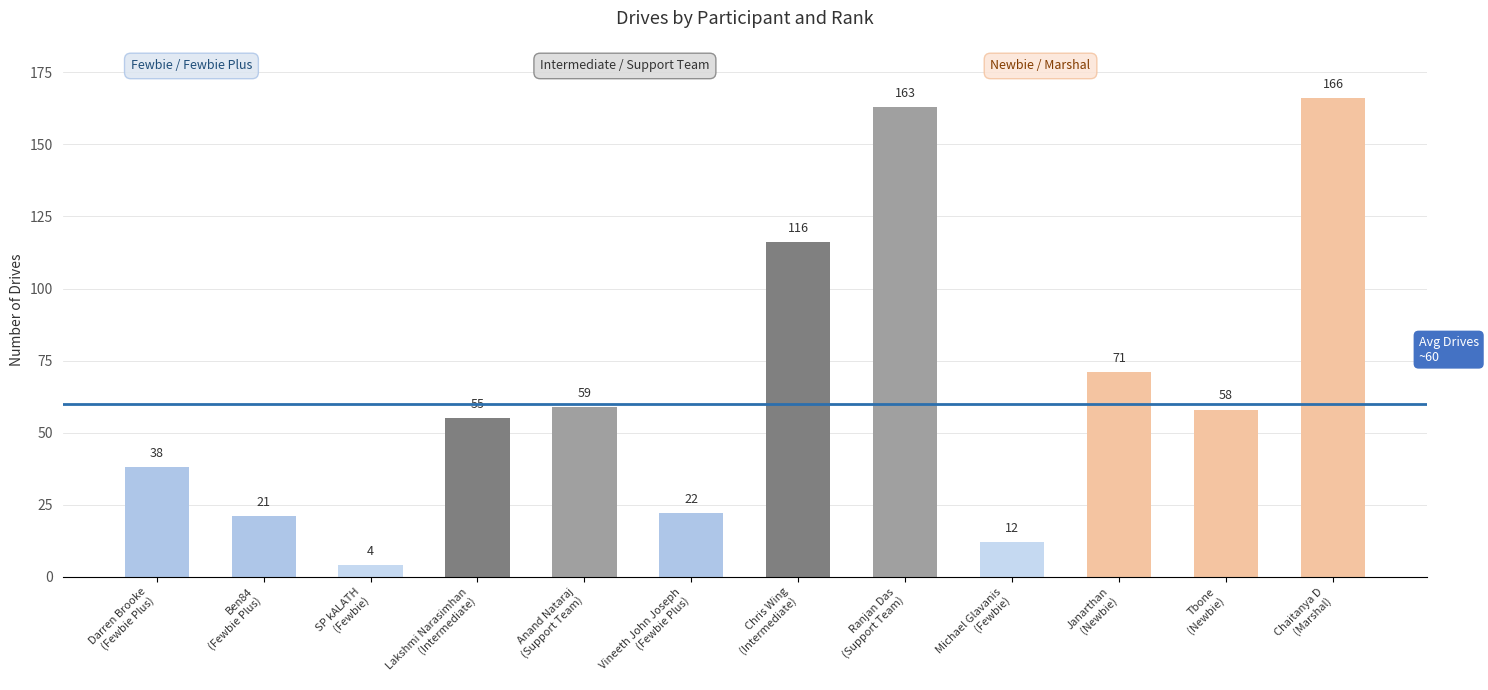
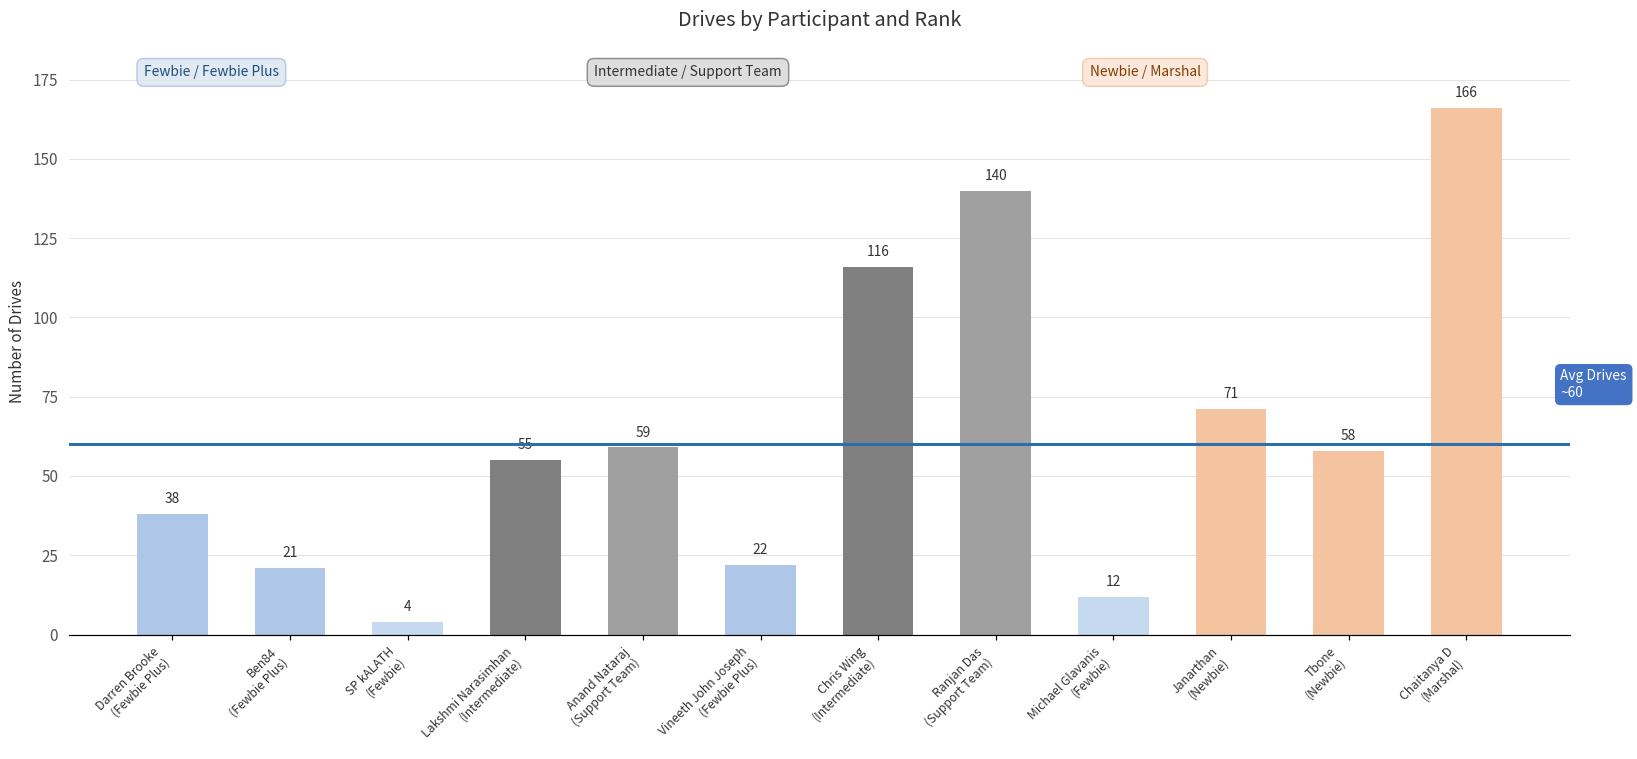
Ranjan Das (Support Team): 163 -> 140
